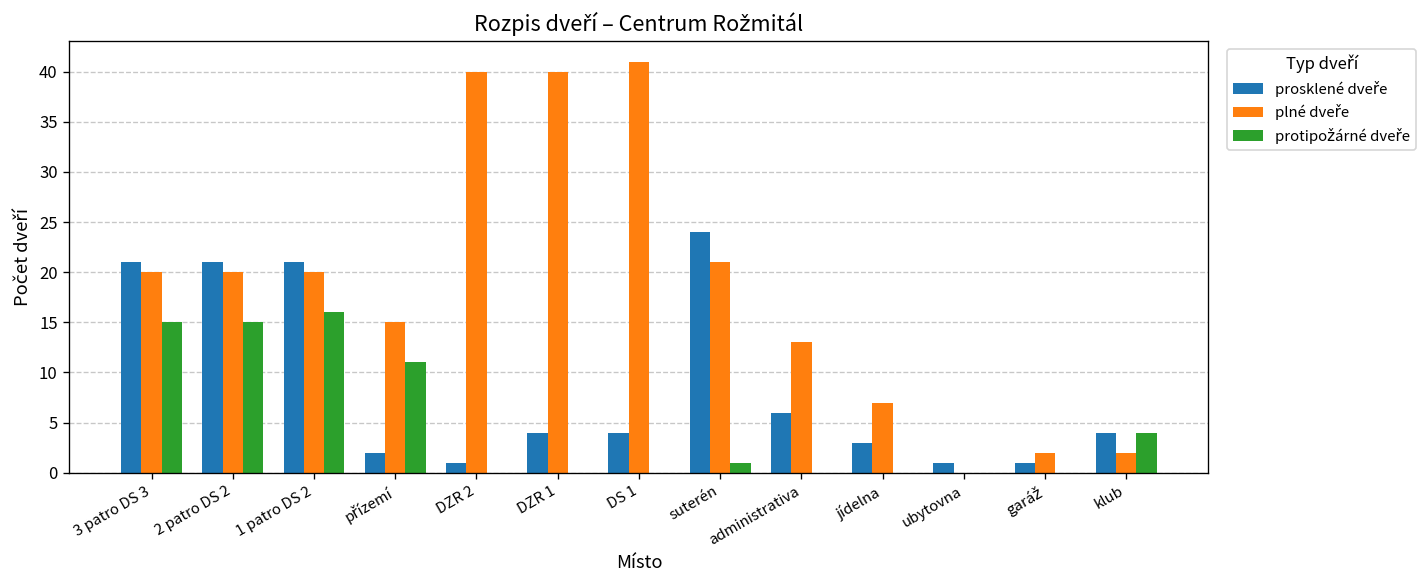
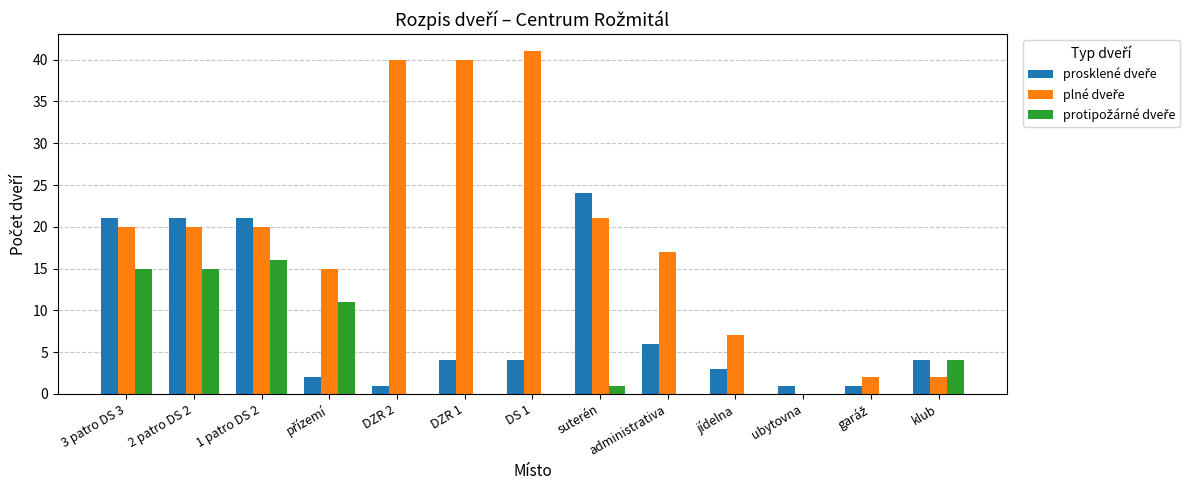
plné dveře, administrativa: 13 -> 17
